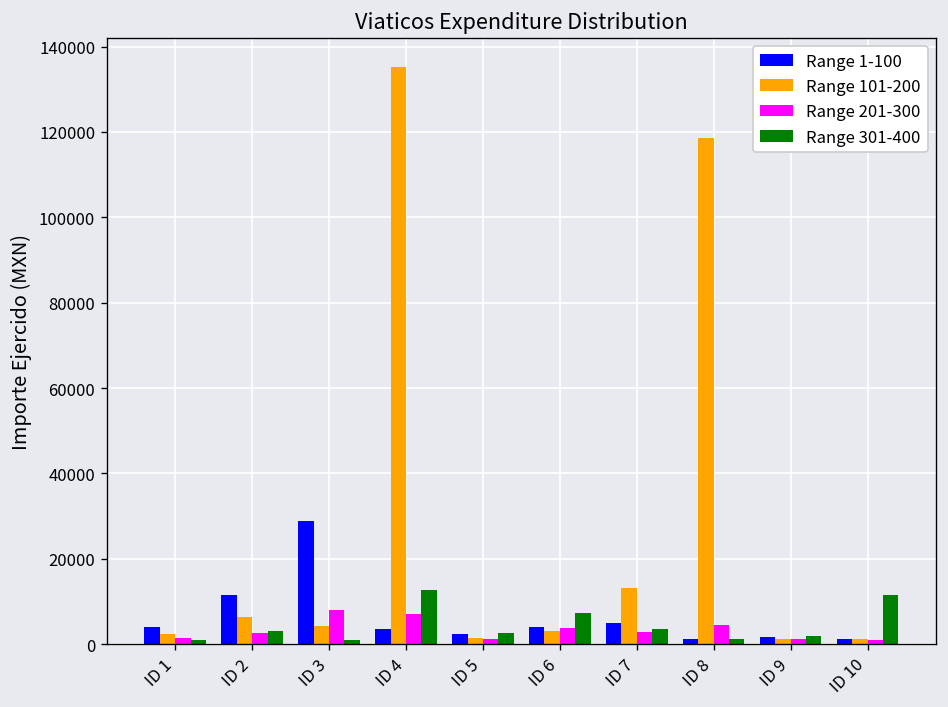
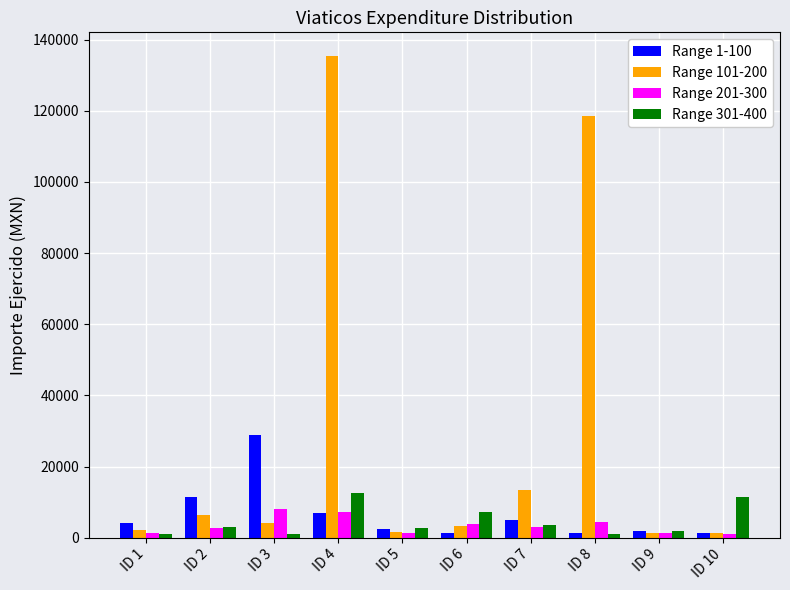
Range 1-100, ID 4: 4000 -> 7000
Range 1-100, ID 6: 4000 -> 1000
